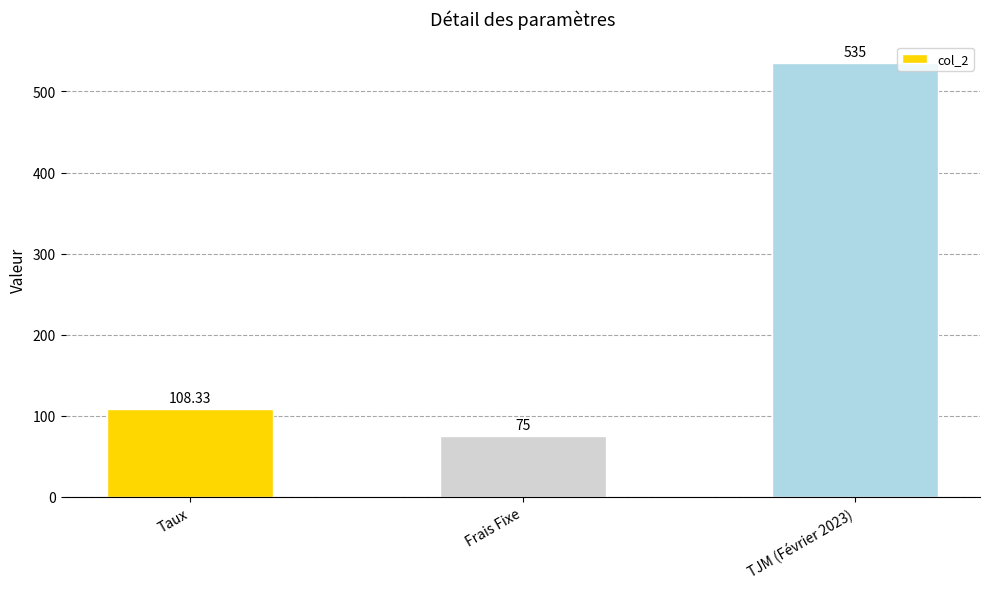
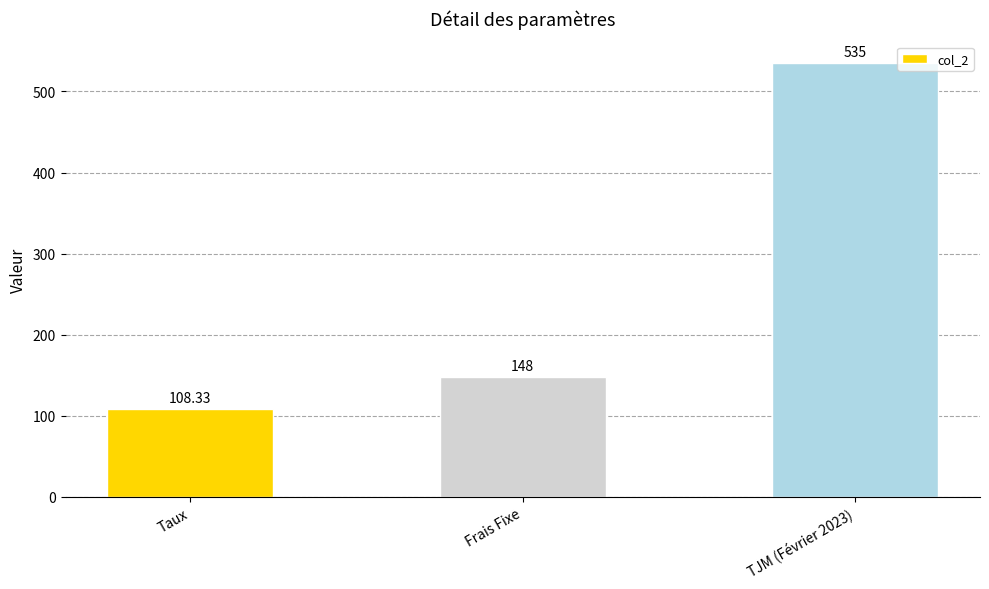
Frais Fixe: 75 -> 148
